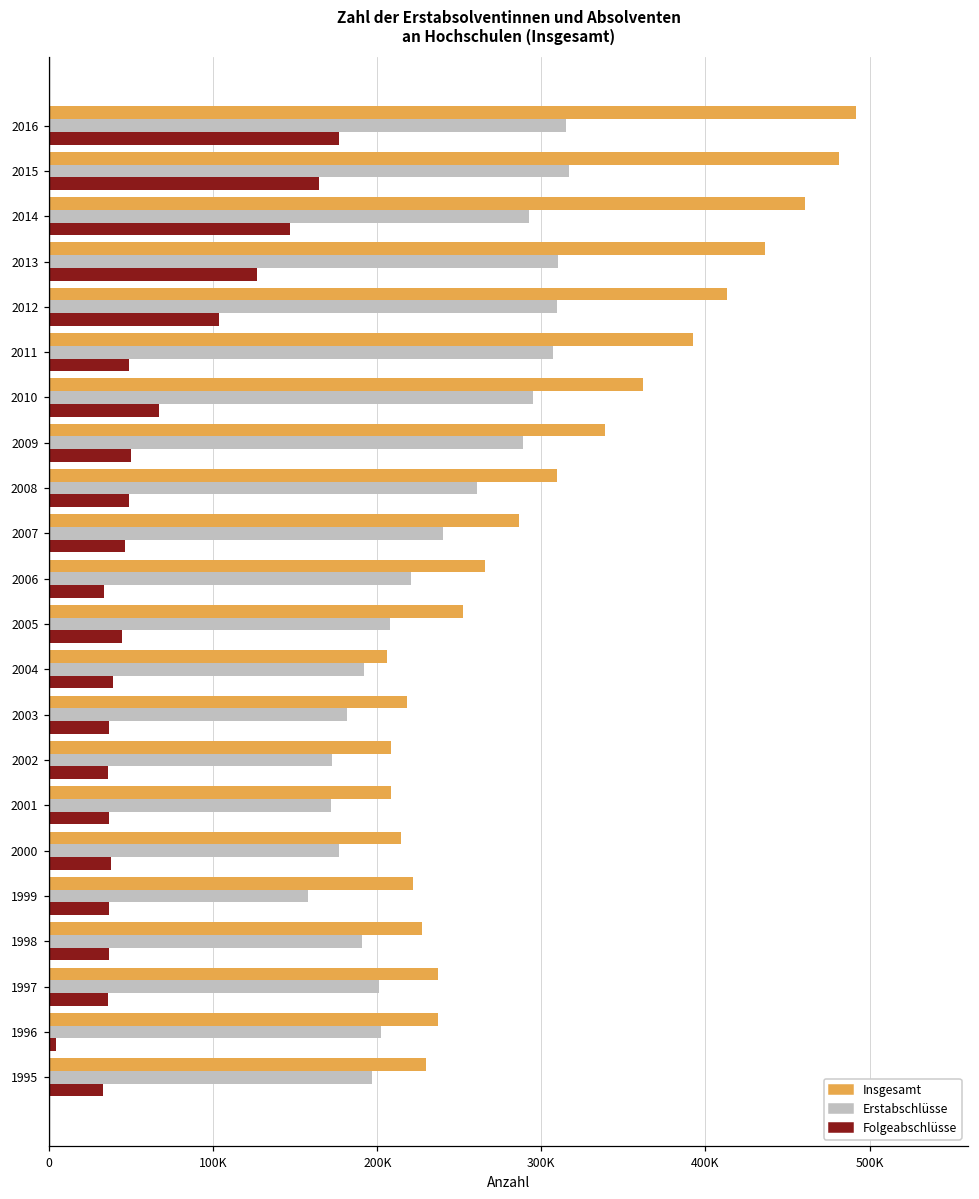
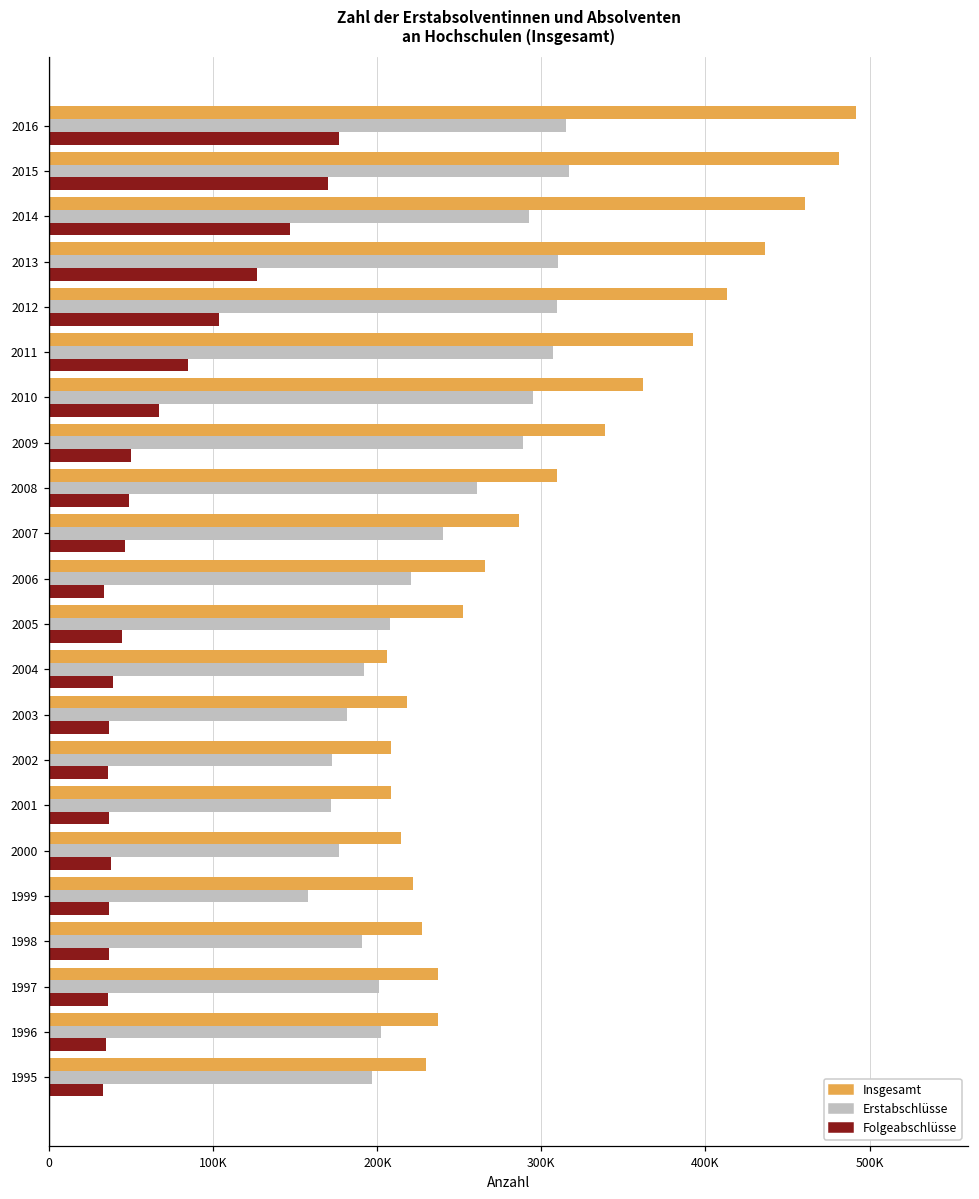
Folgeabschlüsse, 2015: 164000 -> 170000
Folgeabschlüsse, 2011: 49000 -> 85000
Folgeabschlüsse, 1996: 4000 -> 35000
